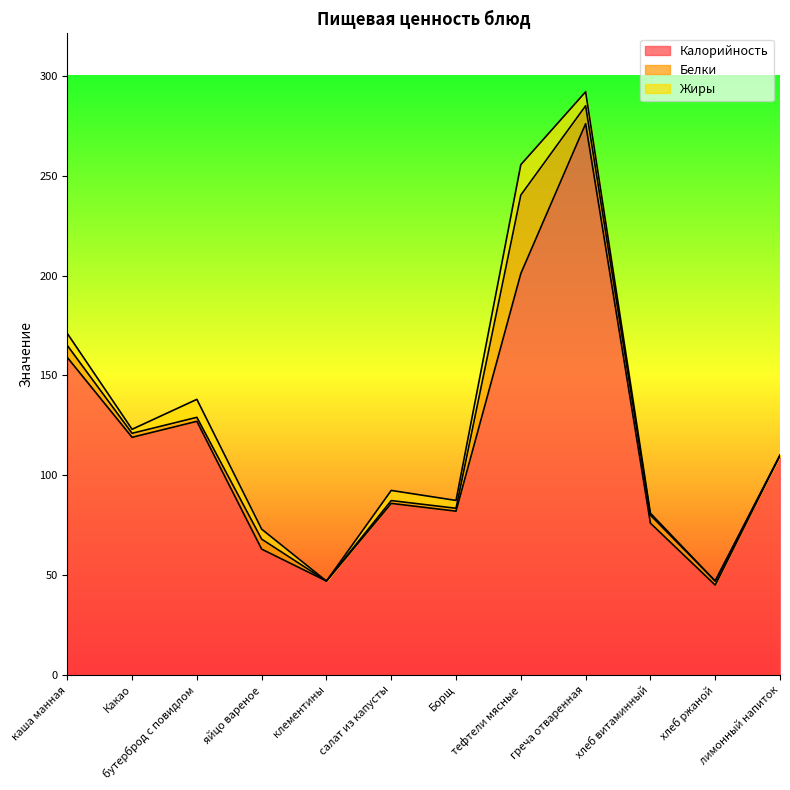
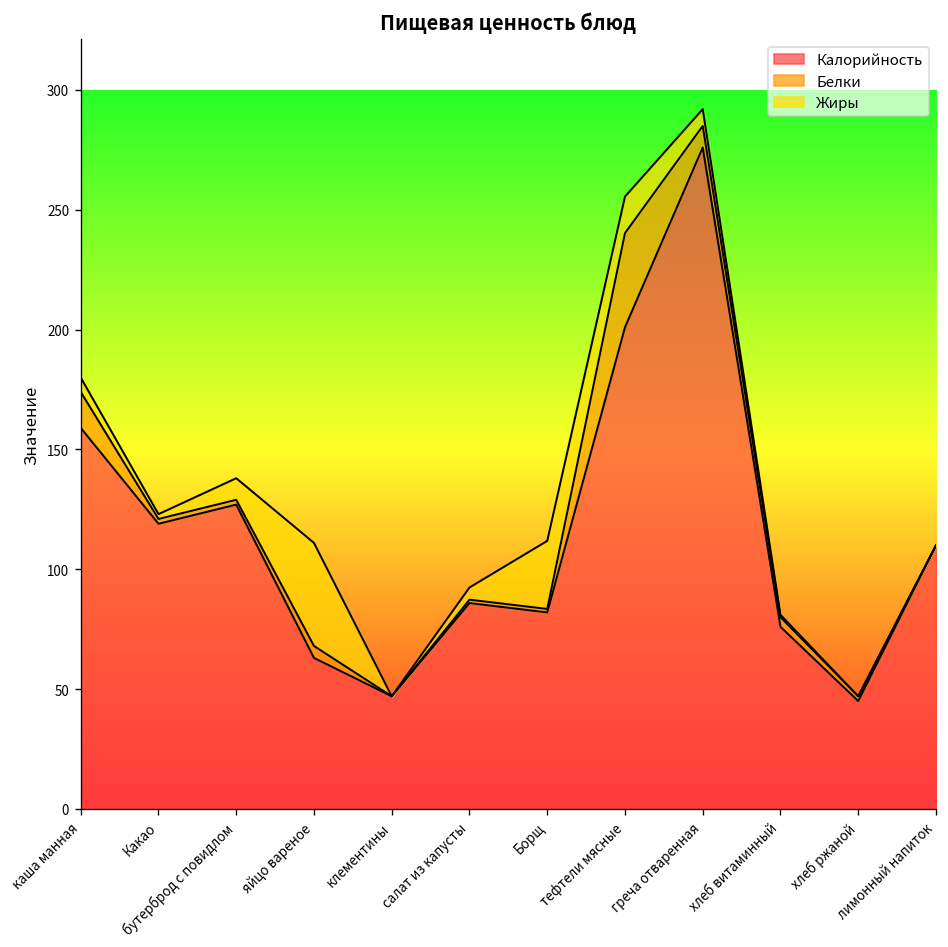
Белки, каша манная: 6 -> 15
Жиры, яйцо вареное: 5 -> 43
Жиры, Борщ: 4 -> 28
